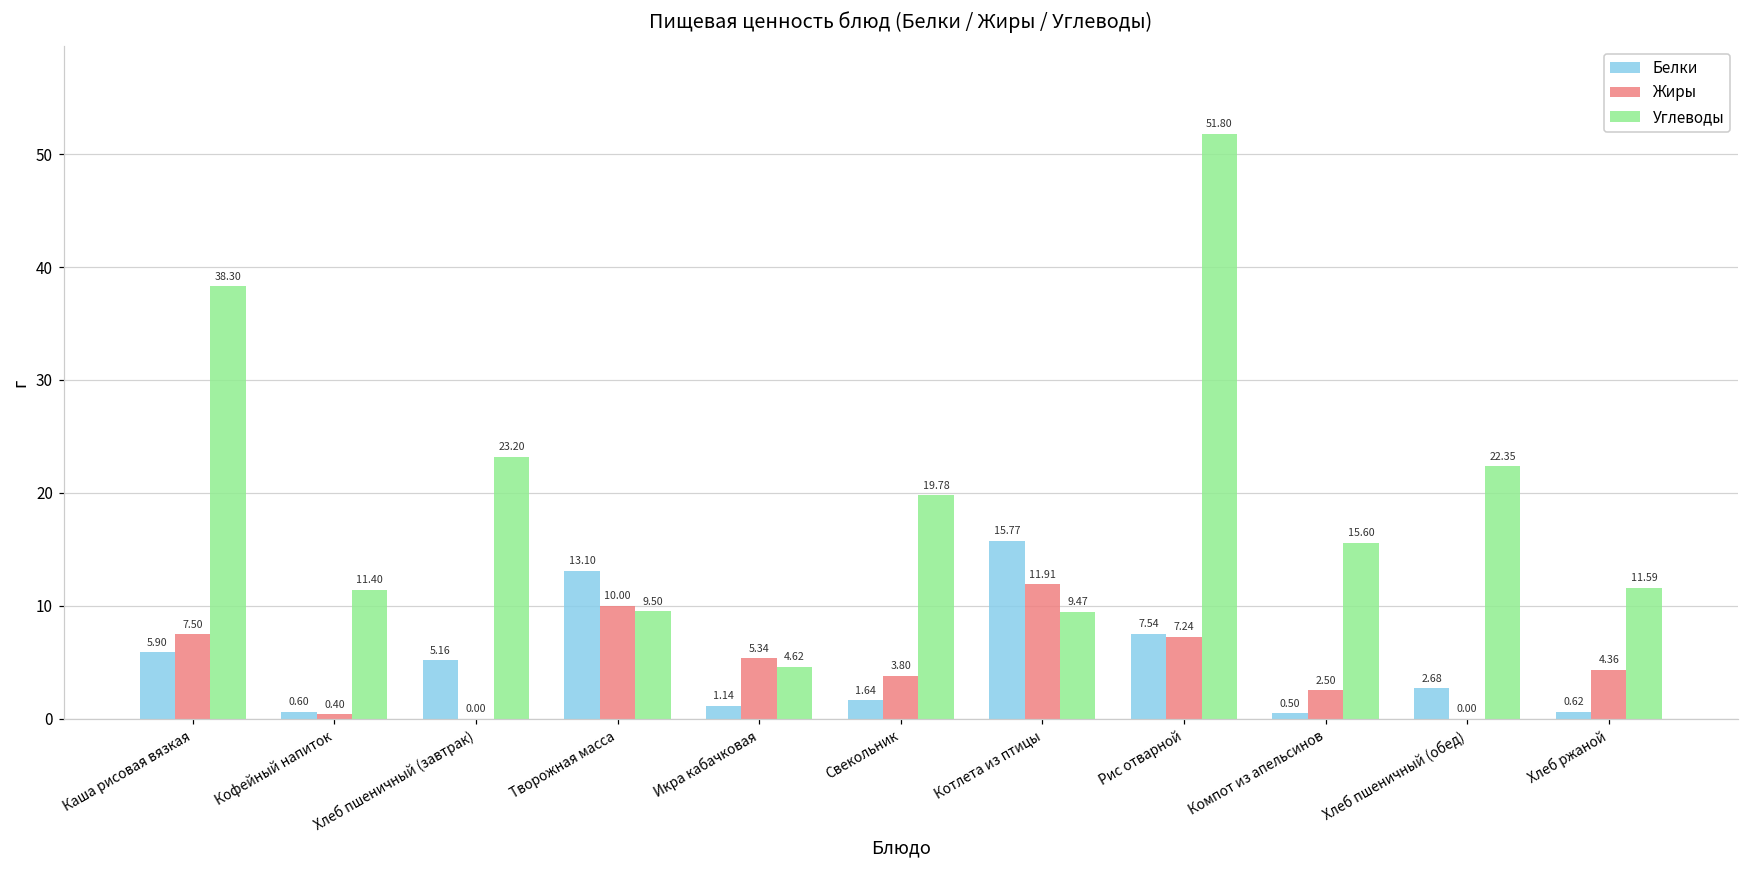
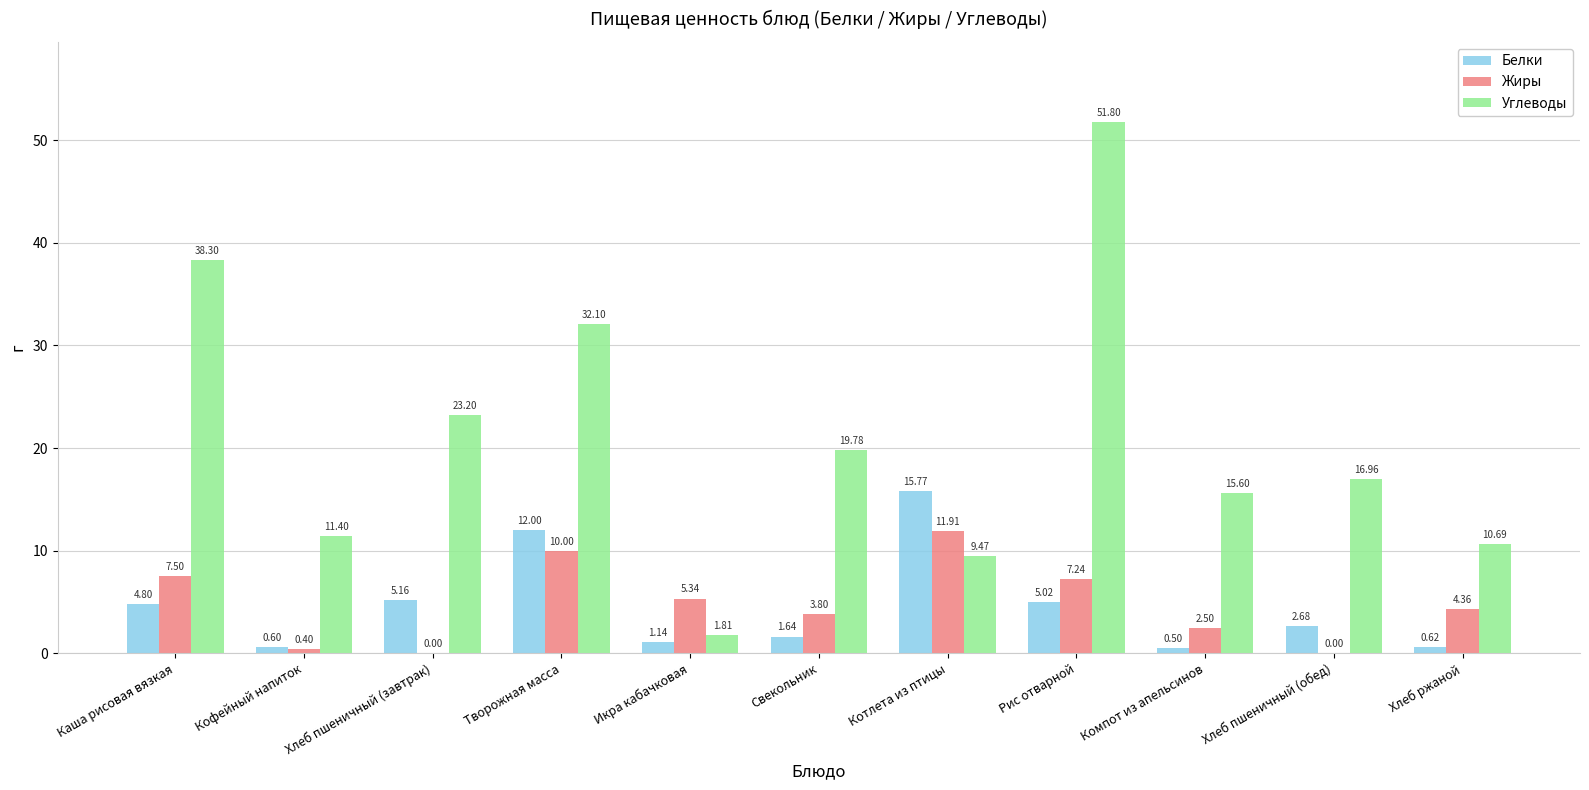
Белки, Каша рисовая вязкая: 5.90 -> 4.80
Белки, Творожная масса: 13.10 -> 12.00
Углеводы, Творожная масса: 9.50 -> 32.10
Углеводы, Икра кабачковая: 4.62 -> 1.81
Белки, Рис отварной: 7.54 -> 5.02
Углеводы, Хлеб пшеничный (обед): 22.35 -> 16.96
Углеводы, Хлеб ржаной: 11.59 -> 10.69
